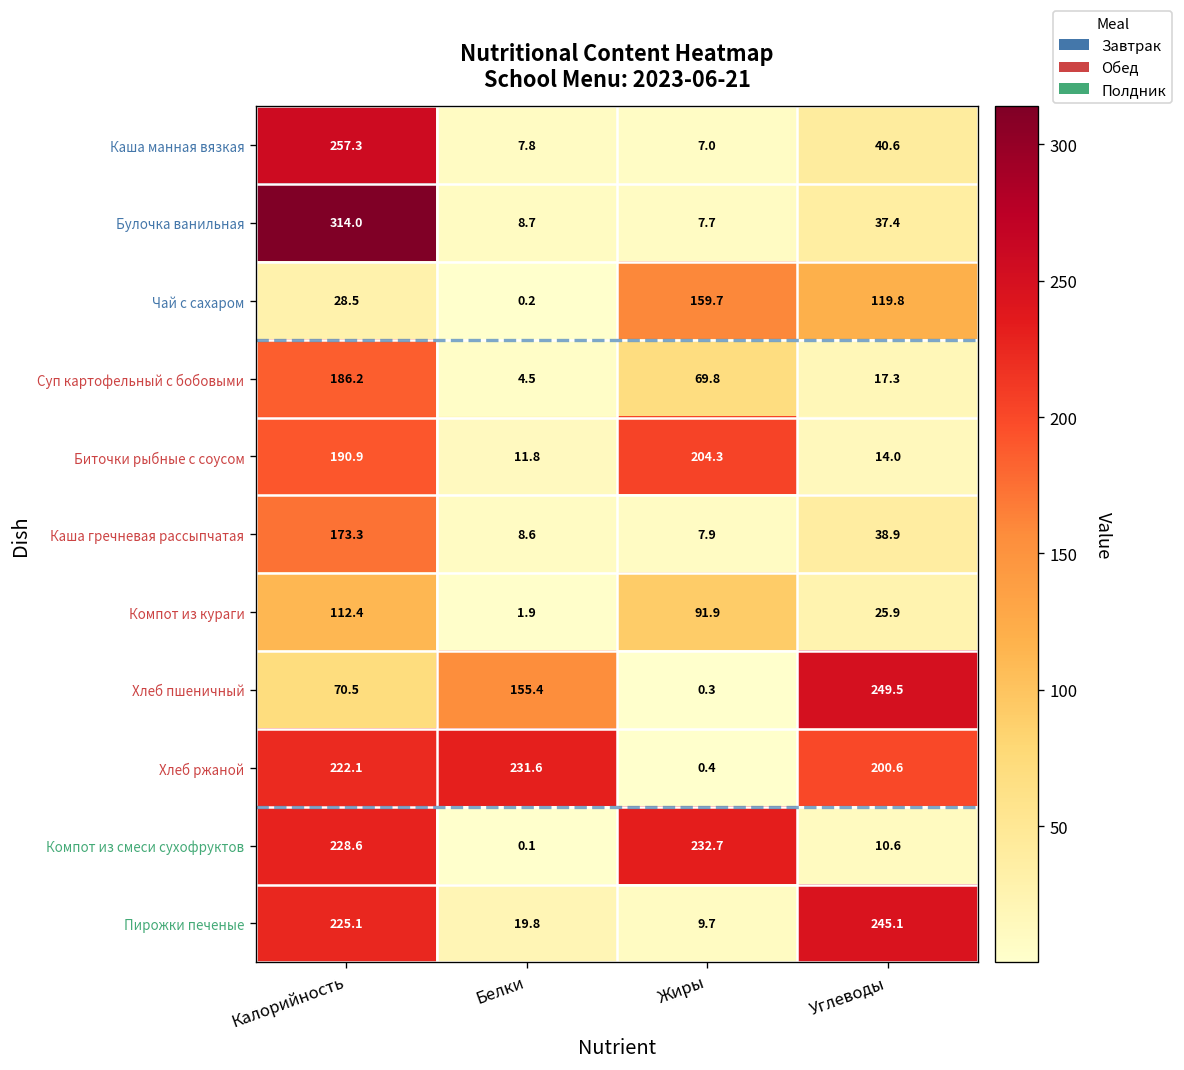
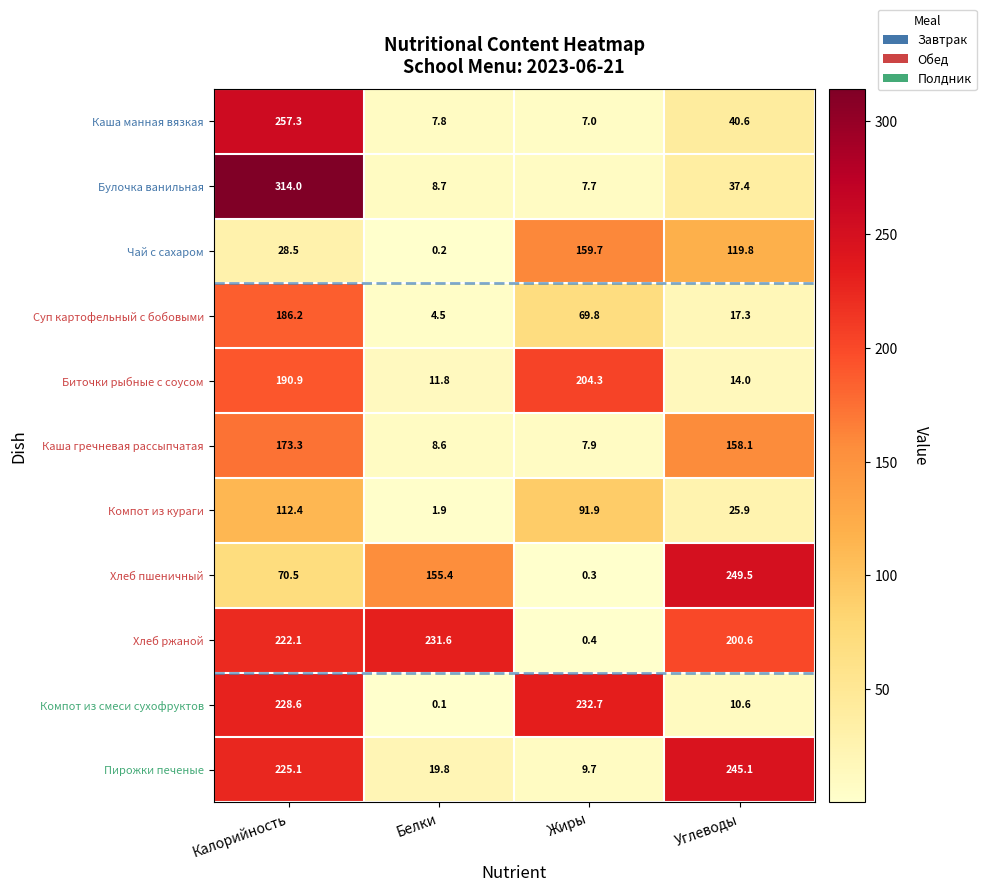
Каша гречневая рассыпчатая, Углеводы: 38.9 -> 158.1
